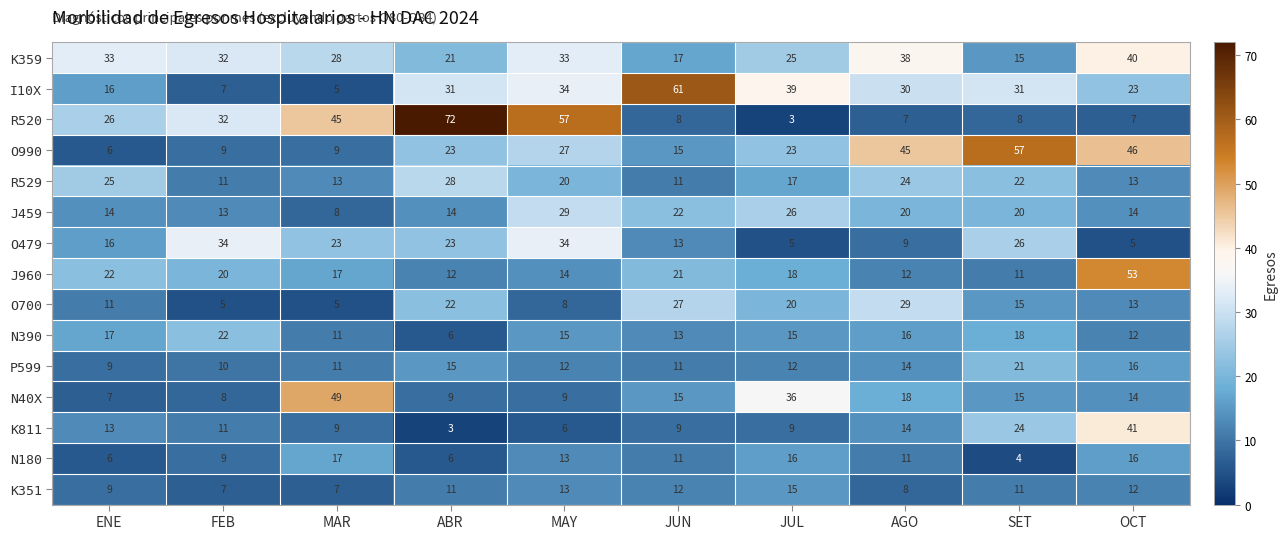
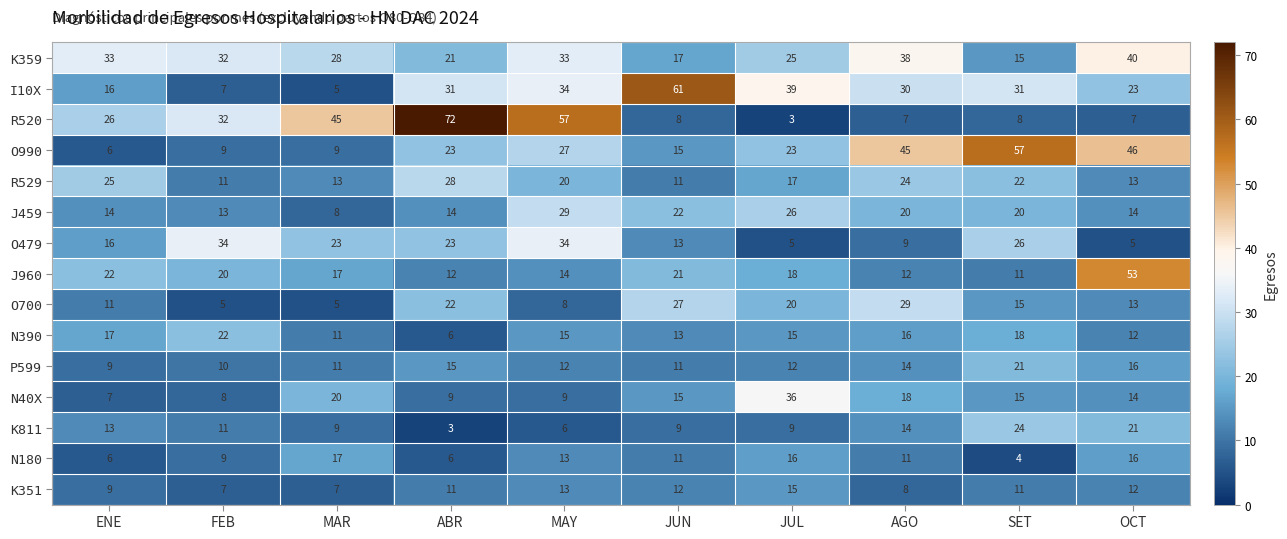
N40X, MAR: 49 -> 20
K811, OCT: 41 -> 21
